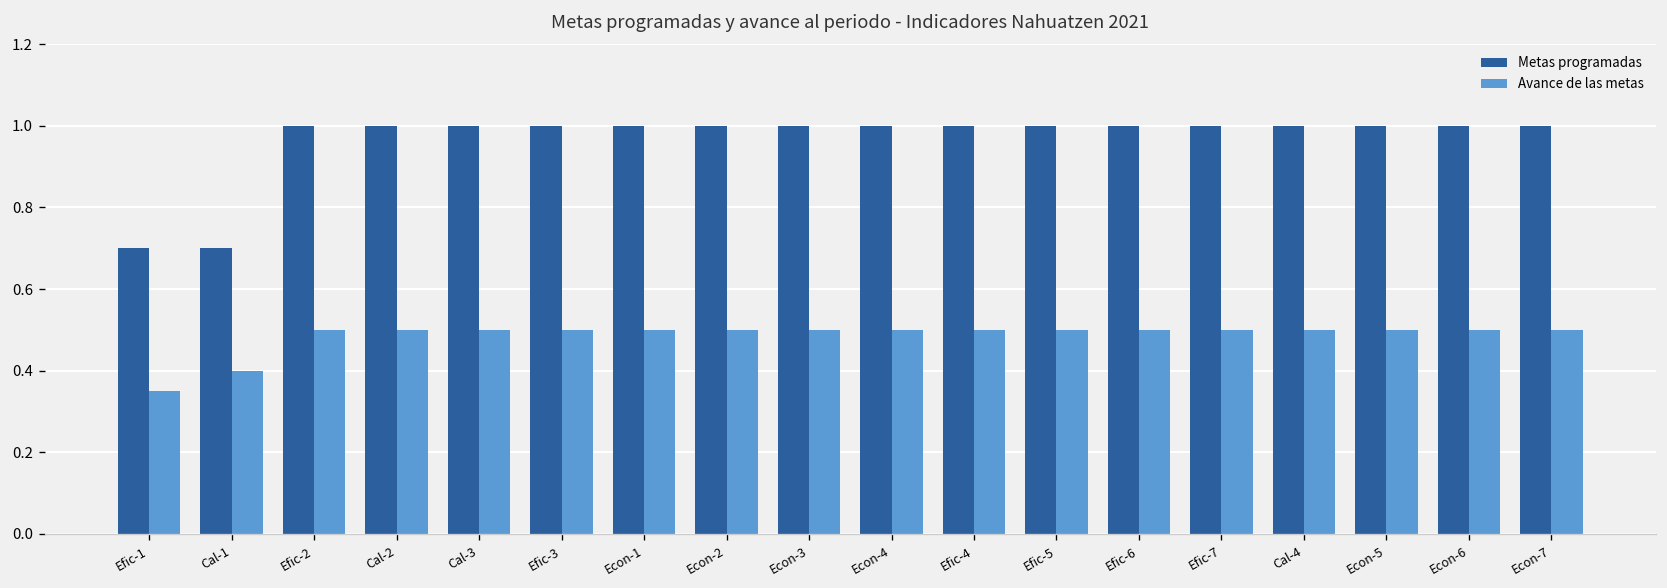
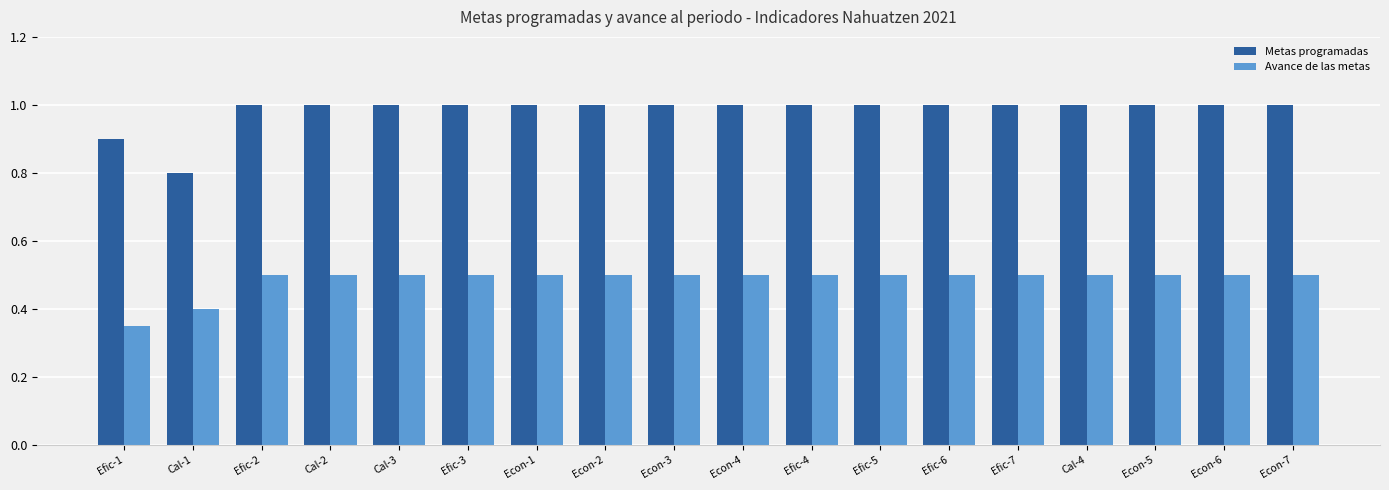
Metas programadas, Efic-1: 0.7 -> 0.9
Metas programadas, Cal-1: 0.7 -> 0.8
